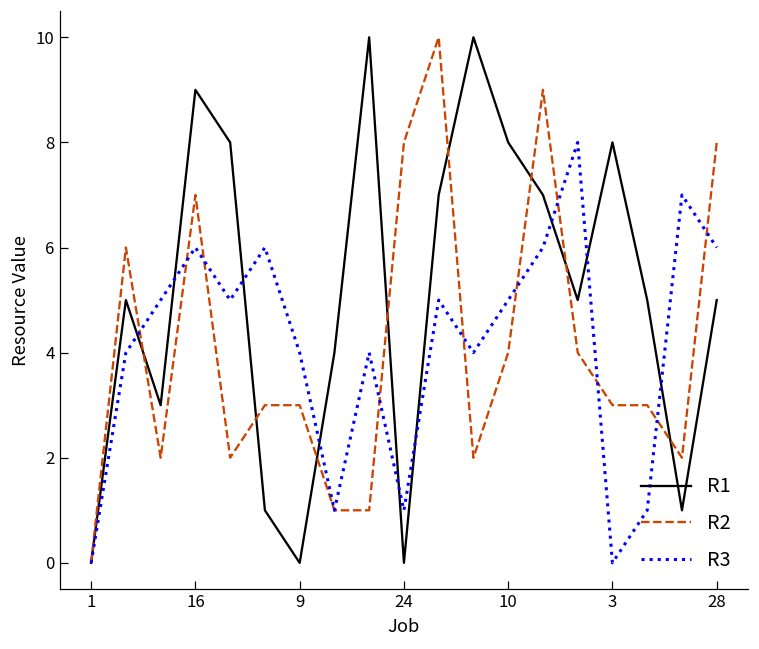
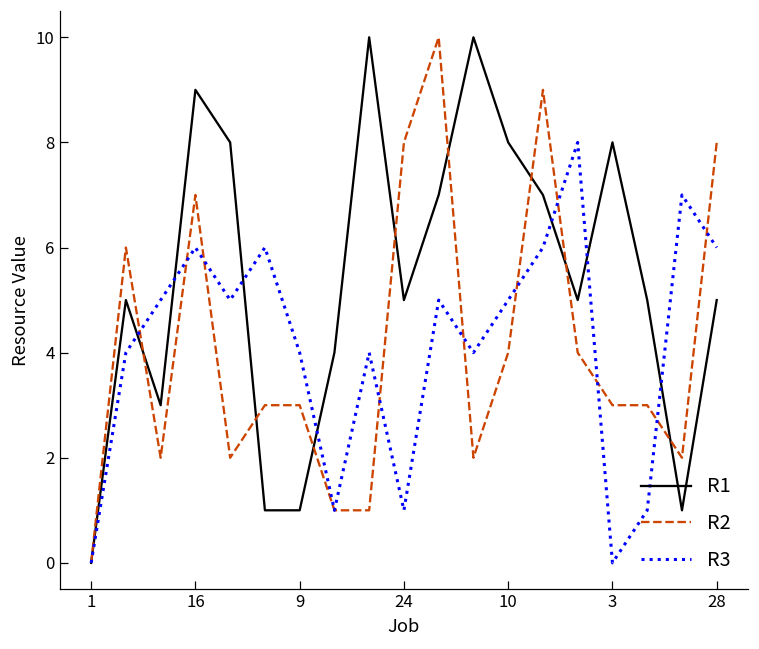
R1, 9: 0 -> 1
R1, 24: 0 -> 5
